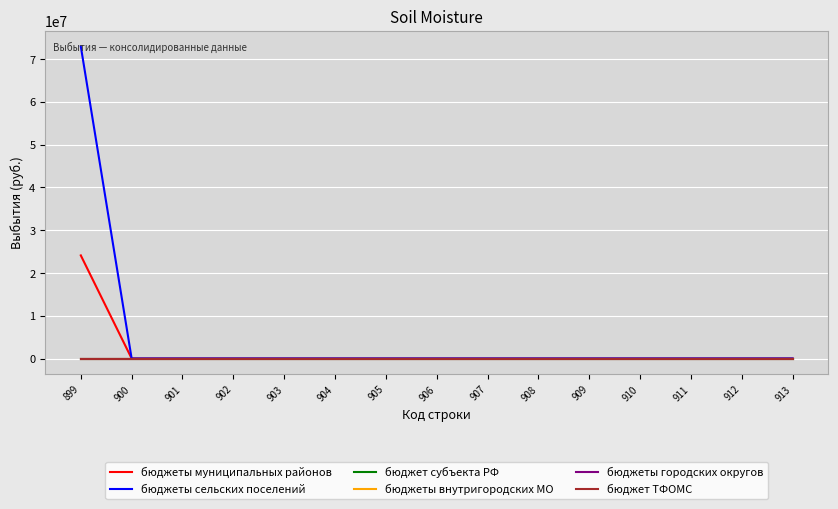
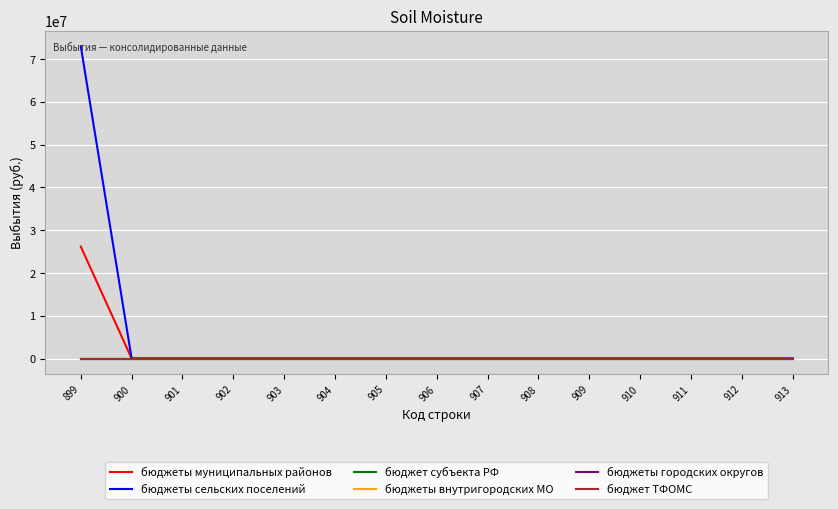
бюджеты муниципальных районов, 899: 24000000 -> 26000000
